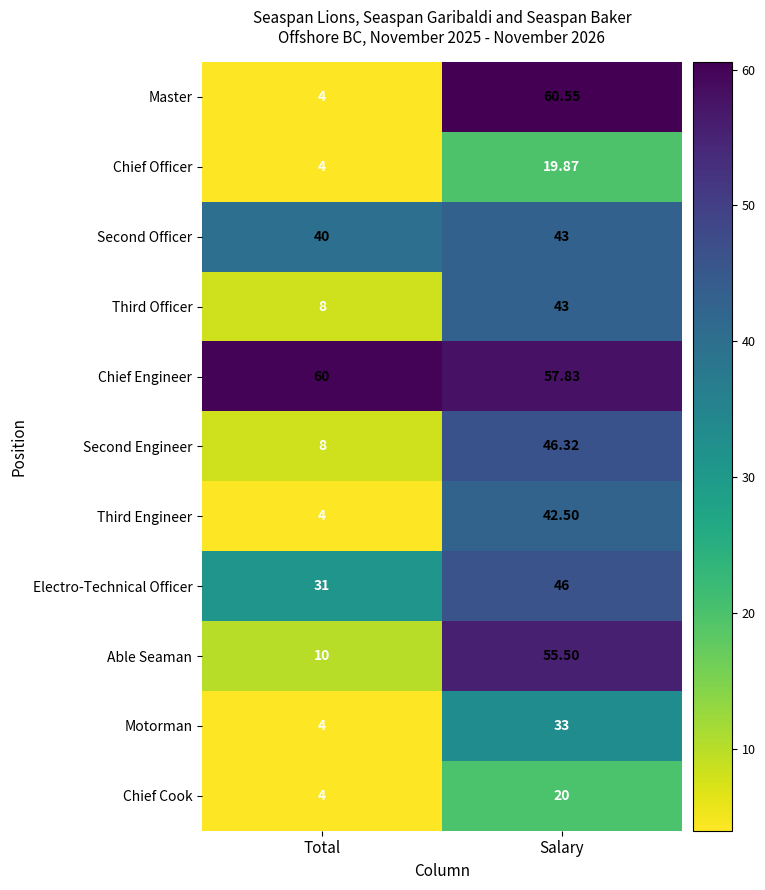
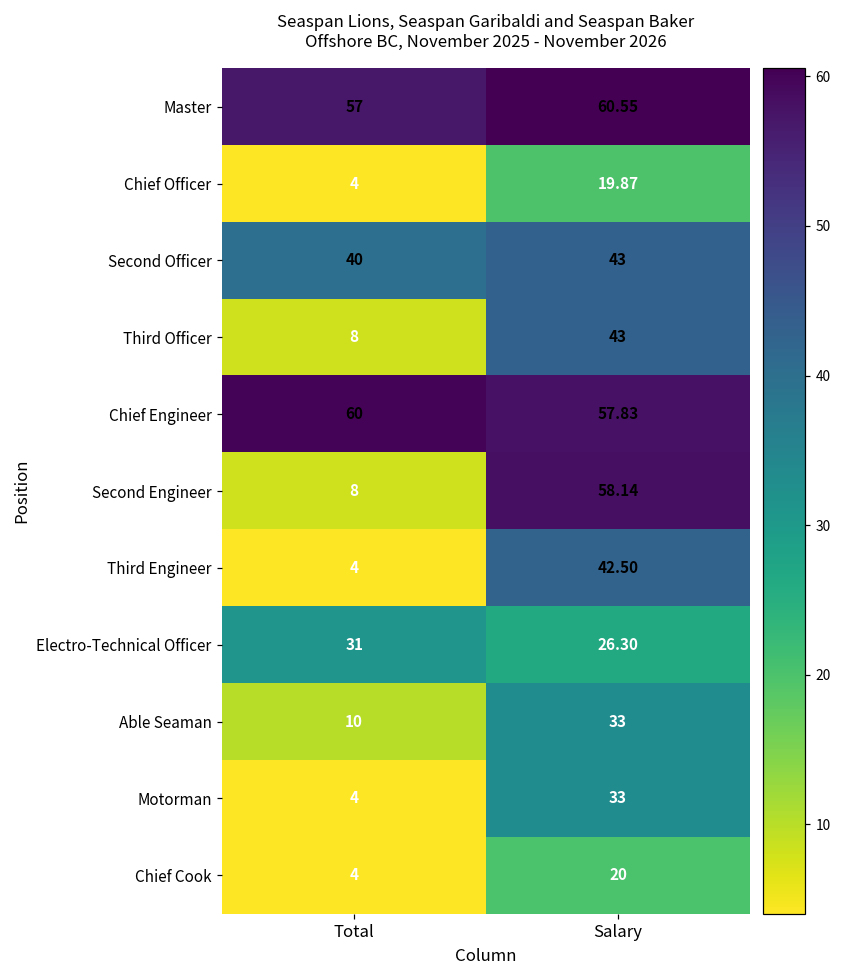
Master, Total: 4 -> 57
Second Engineer, Salary: 46.32 -> 58.14
Electro-Technical Officer, Salary: 46 -> 26.30
Able Seaman, Salary: 55.50 -> 33
